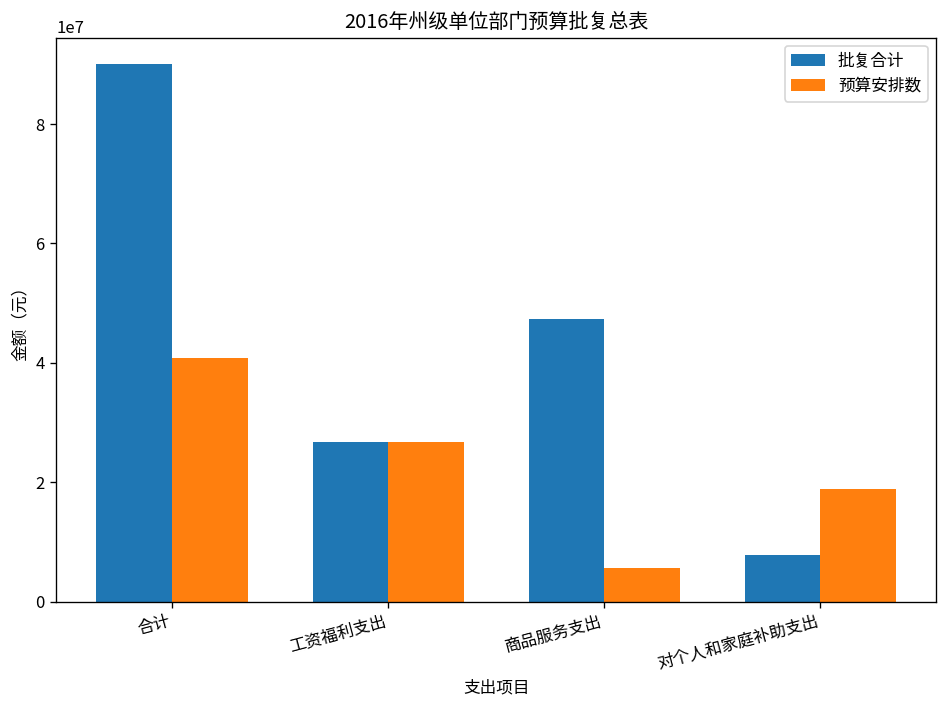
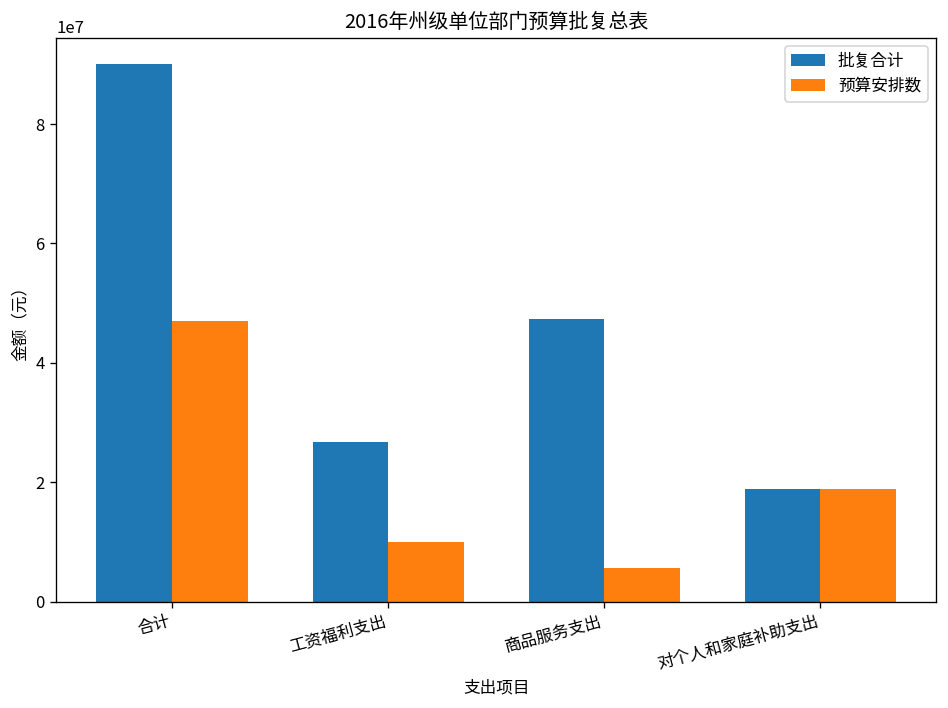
预算安排数, 合计: 41000000 -> 47000000
预算安排数, 工资福利支出: 27000000 -> 10000000
批复合计, 对个人和家庭补助支出: 8000000 -> 19000000
